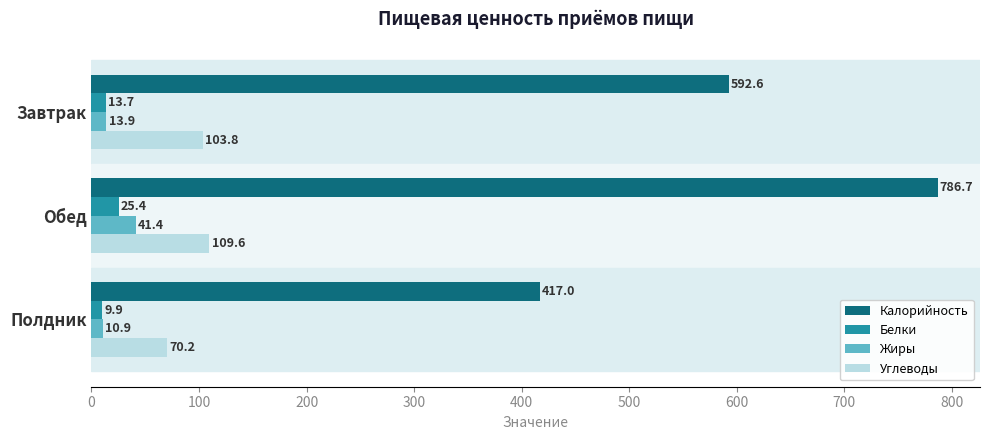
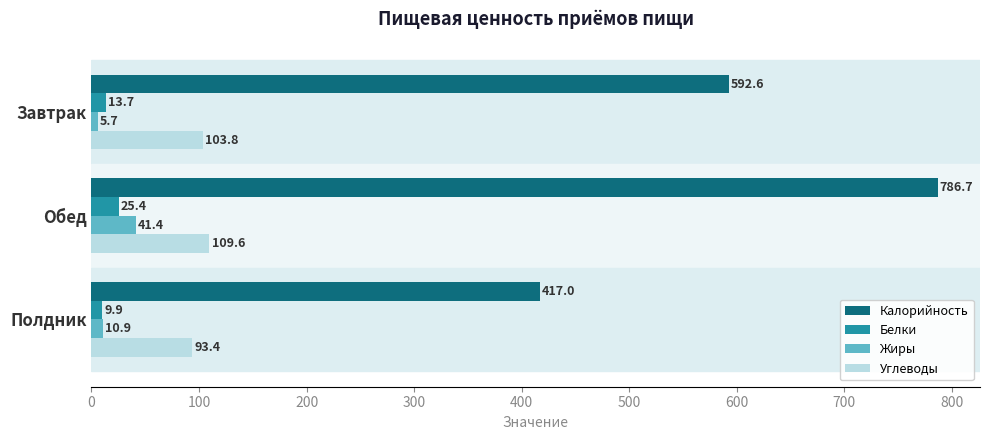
Жиры, Завтрак: 13.9 -> 5.7
Углеводы, Полдник: 70.2 -> 93.4
